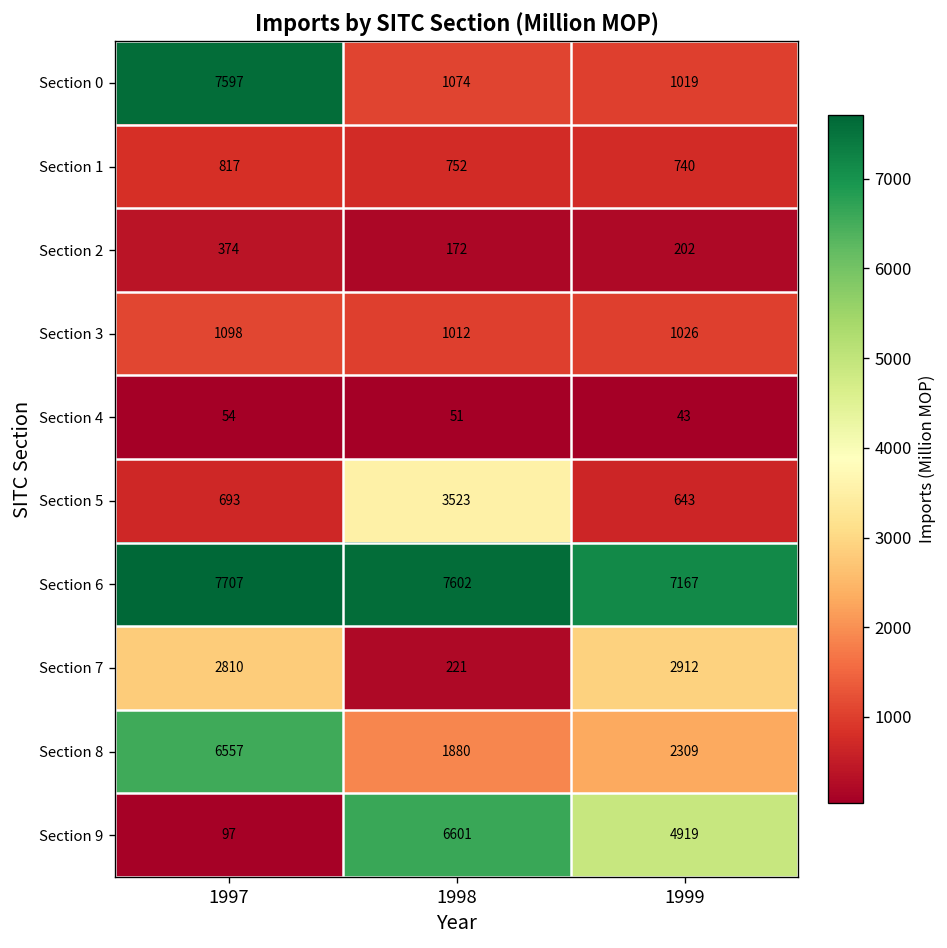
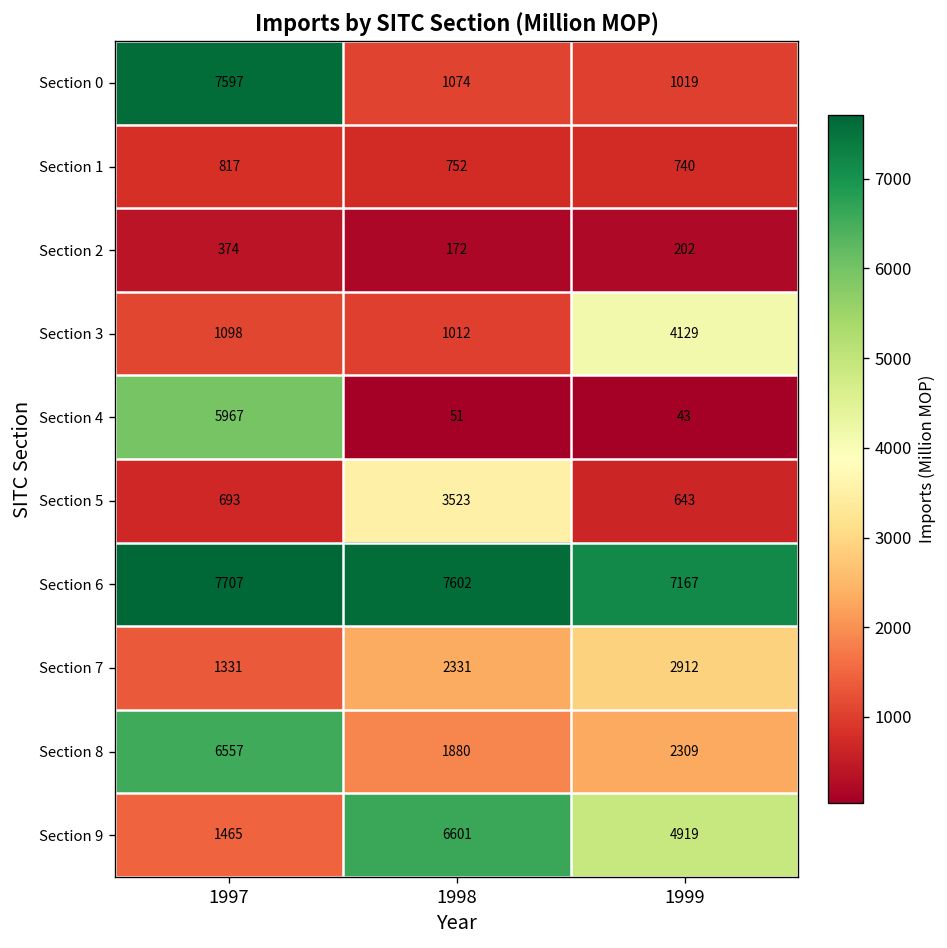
Section 3, 1999: 1026 -> 4129
Section 4, 1997: 54 -> 5967
Section 7, 1997: 2810 -> 1331
Section 7, 1998: 221 -> 2331
Section 9, 1997: 97 -> 1465
